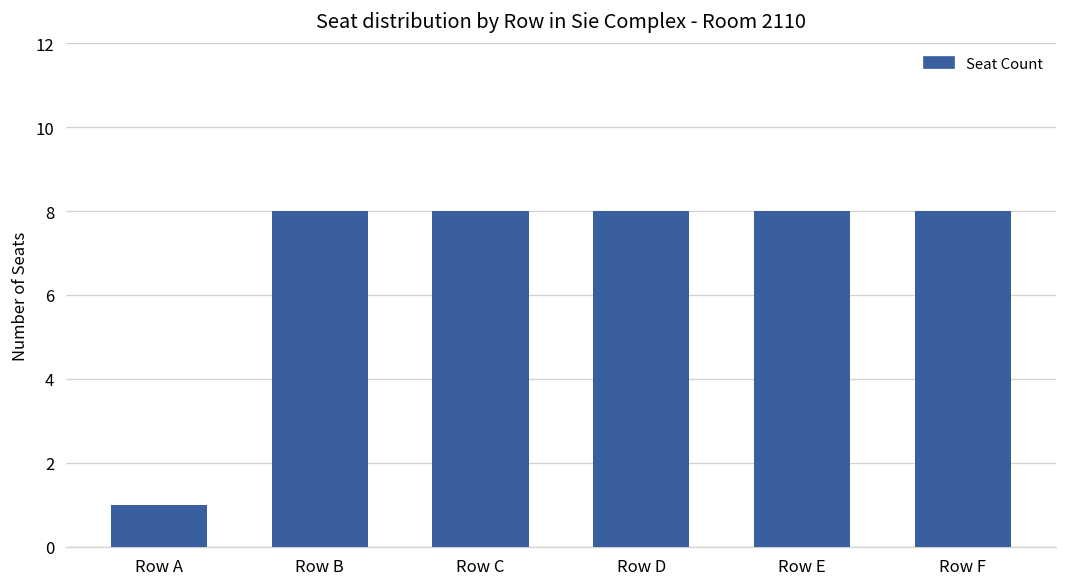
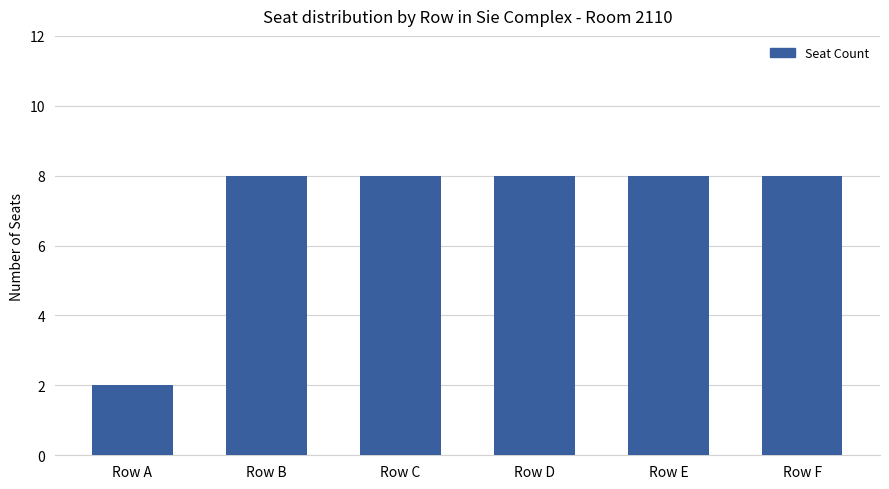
Row A: 1 -> 2
